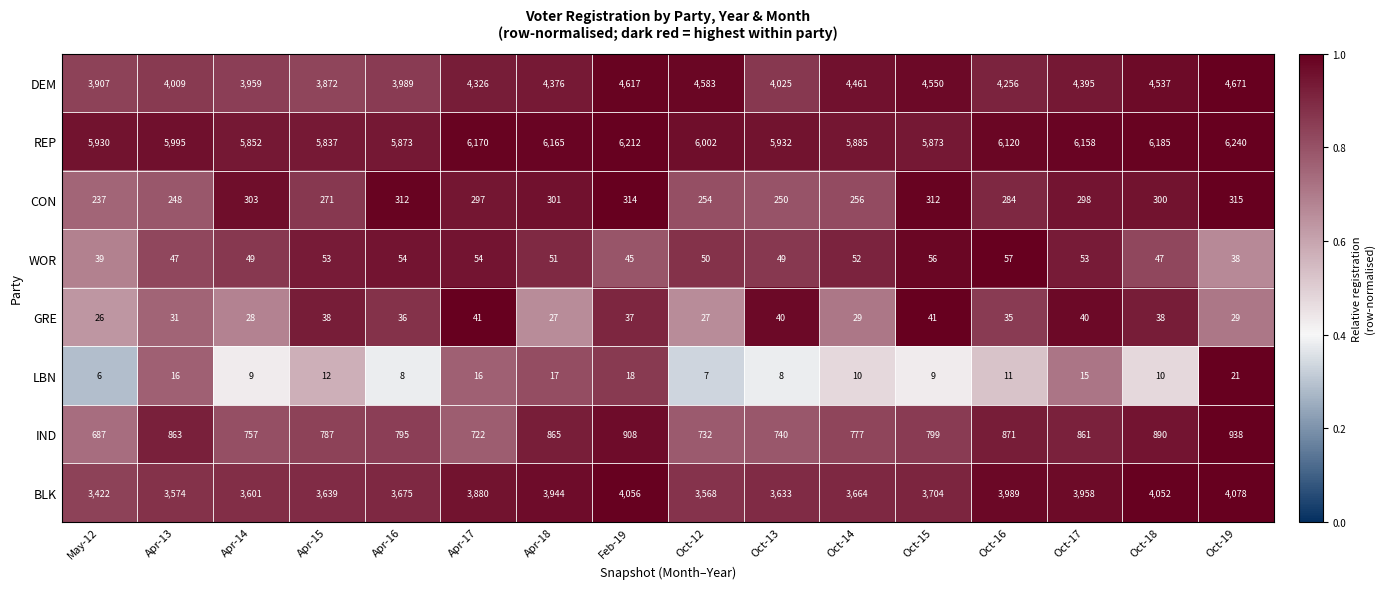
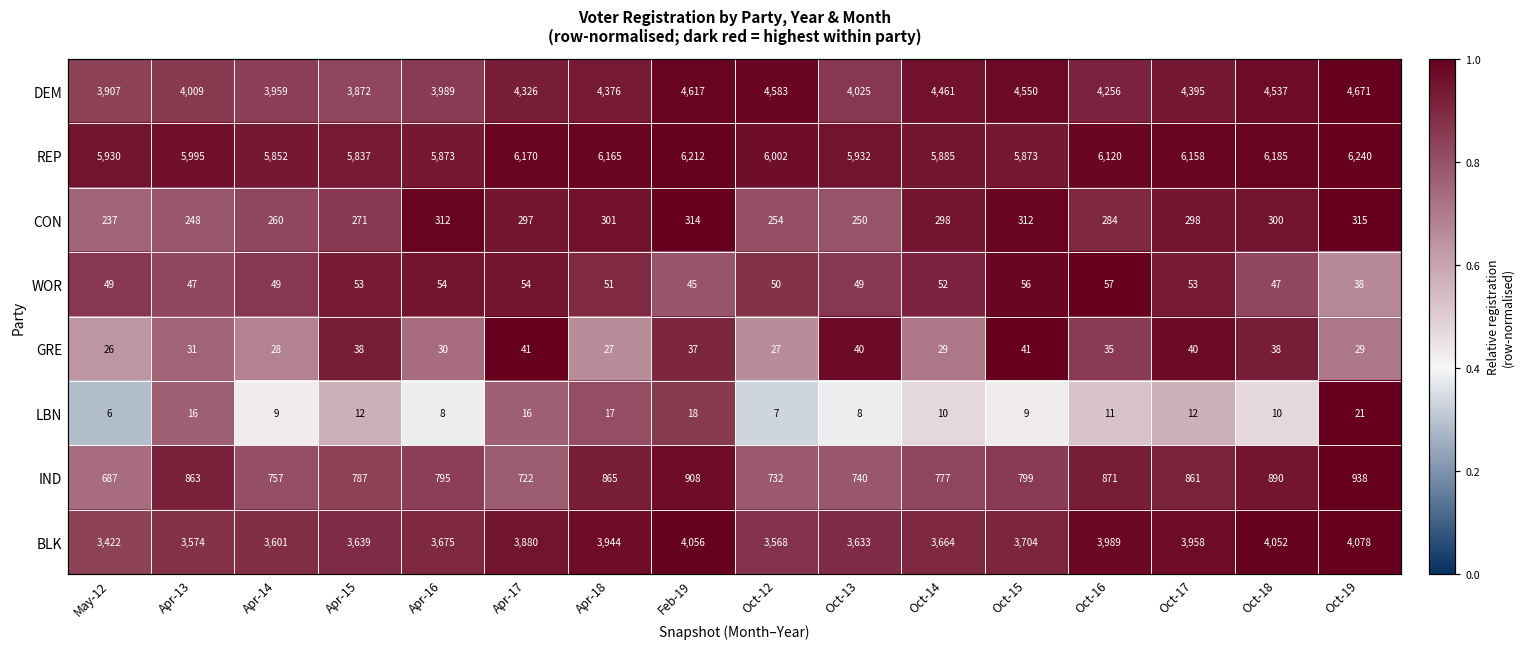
CON, Apr-14: 303 -> 260
CON, Oct-14: 256 -> 298
WOR, May-12: 39 -> 49
GRE, Apr-16: 36 -> 30
LBN, Oct-17: 15 -> 12
